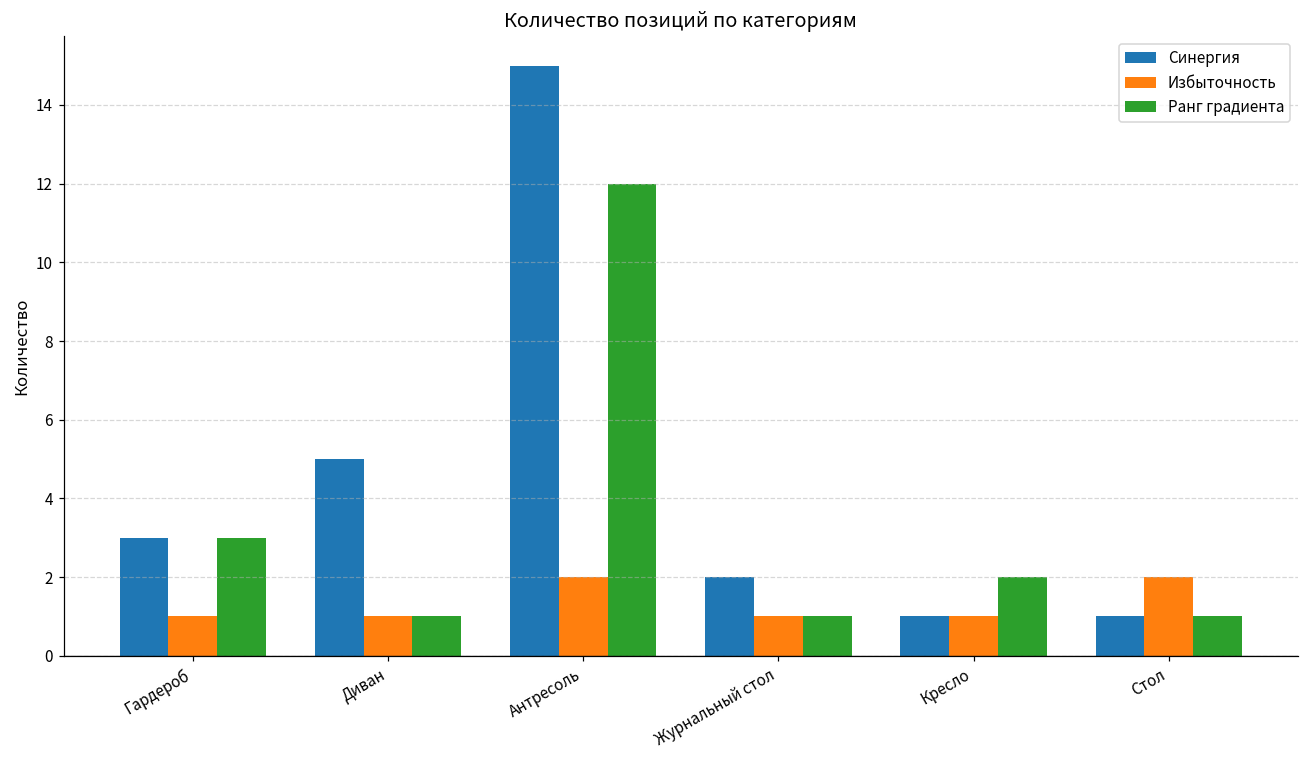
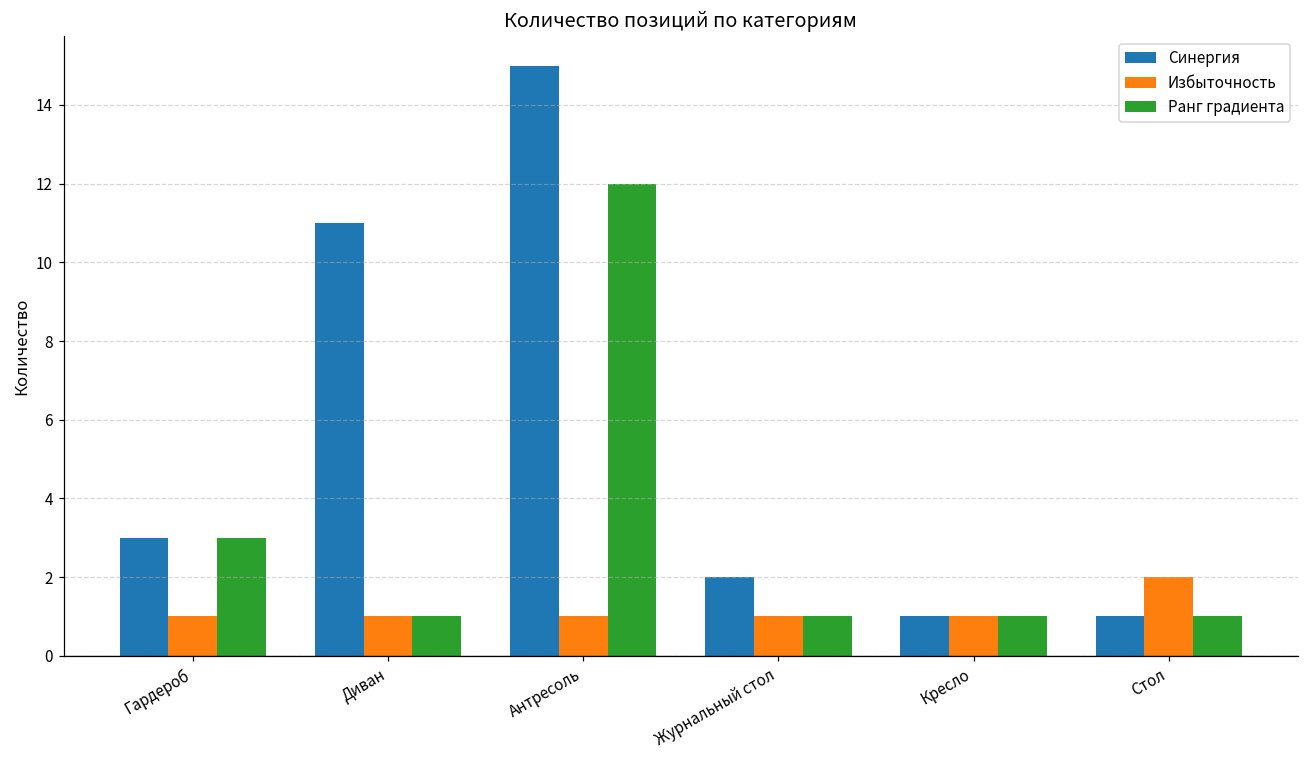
Синергия, Диван: 5 -> 11
Избыточность, Антресоль: 2 -> 1
Ранг градиента, Кресло: 2 -> 1
